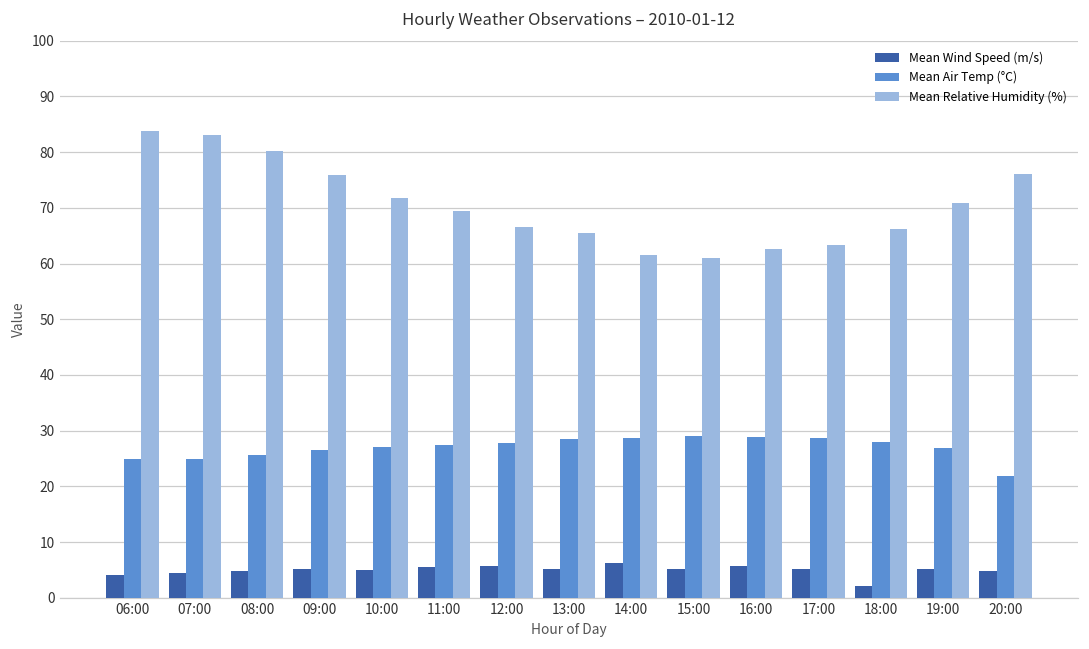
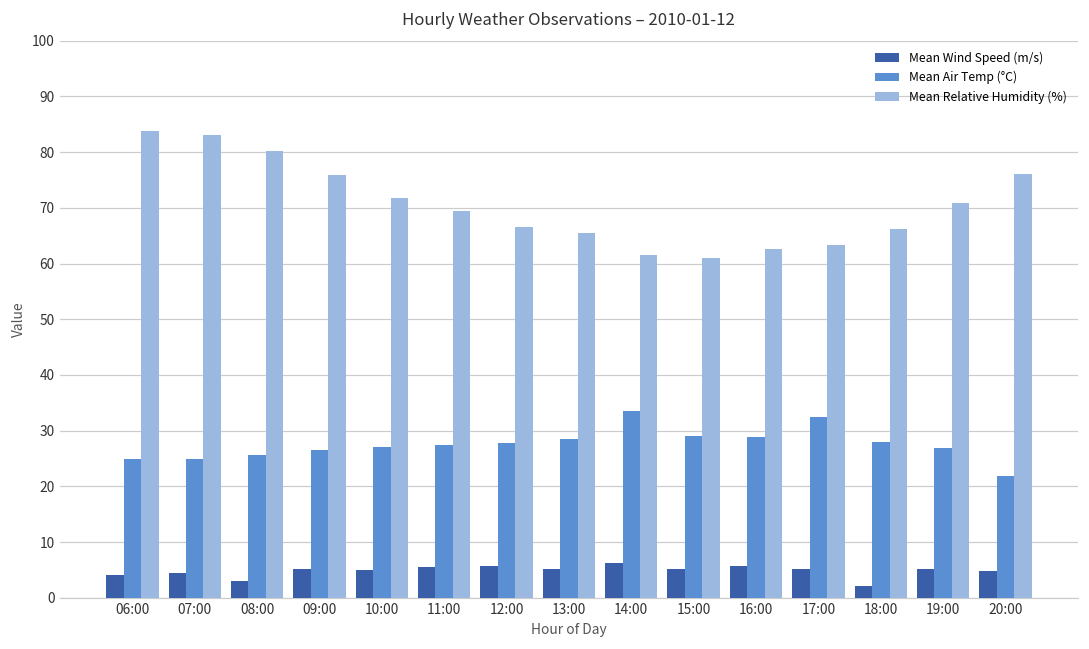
Mean Wind Speed (m/s), 08:00: 5 -> 3
Mean Air Temp (°C), 14:00: 29 -> 33
Mean Air Temp (°C), 17:00: 29 -> 32
